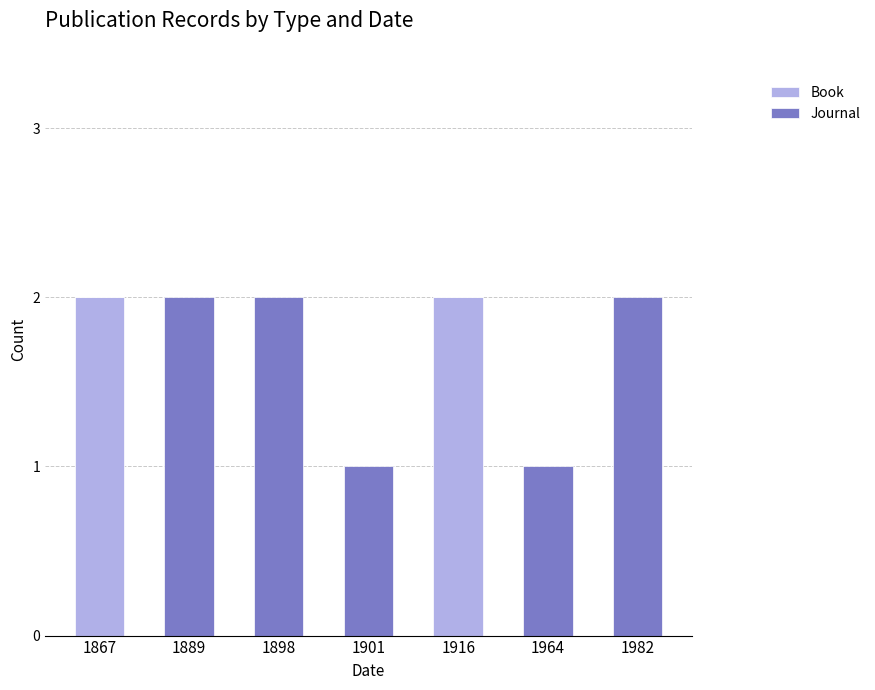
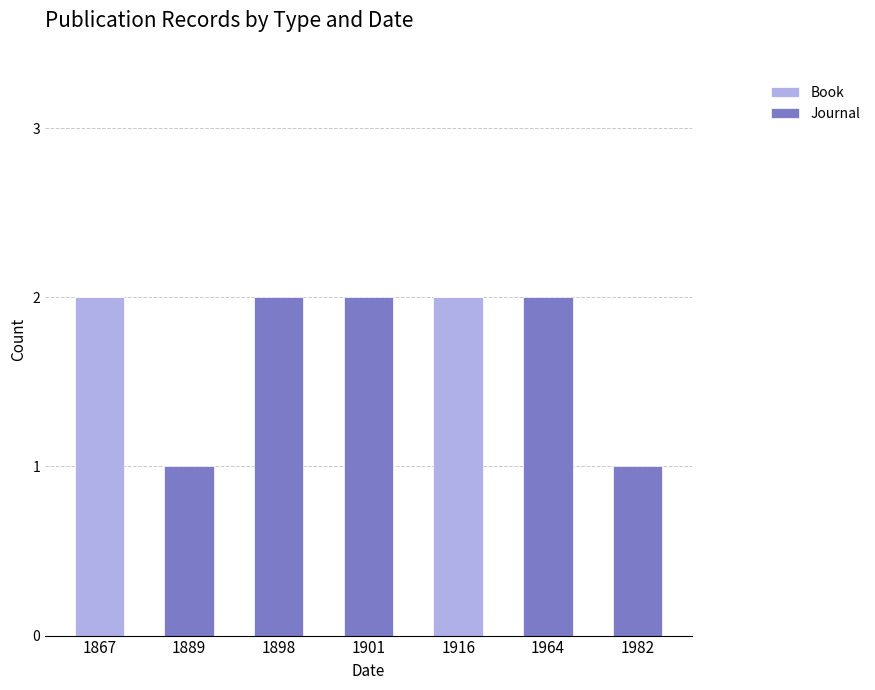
Journal, 1889: 2 -> 1
Journal, 1901: 1 -> 2
Journal, 1964: 1 -> 2
Journal, 1982: 2 -> 1
